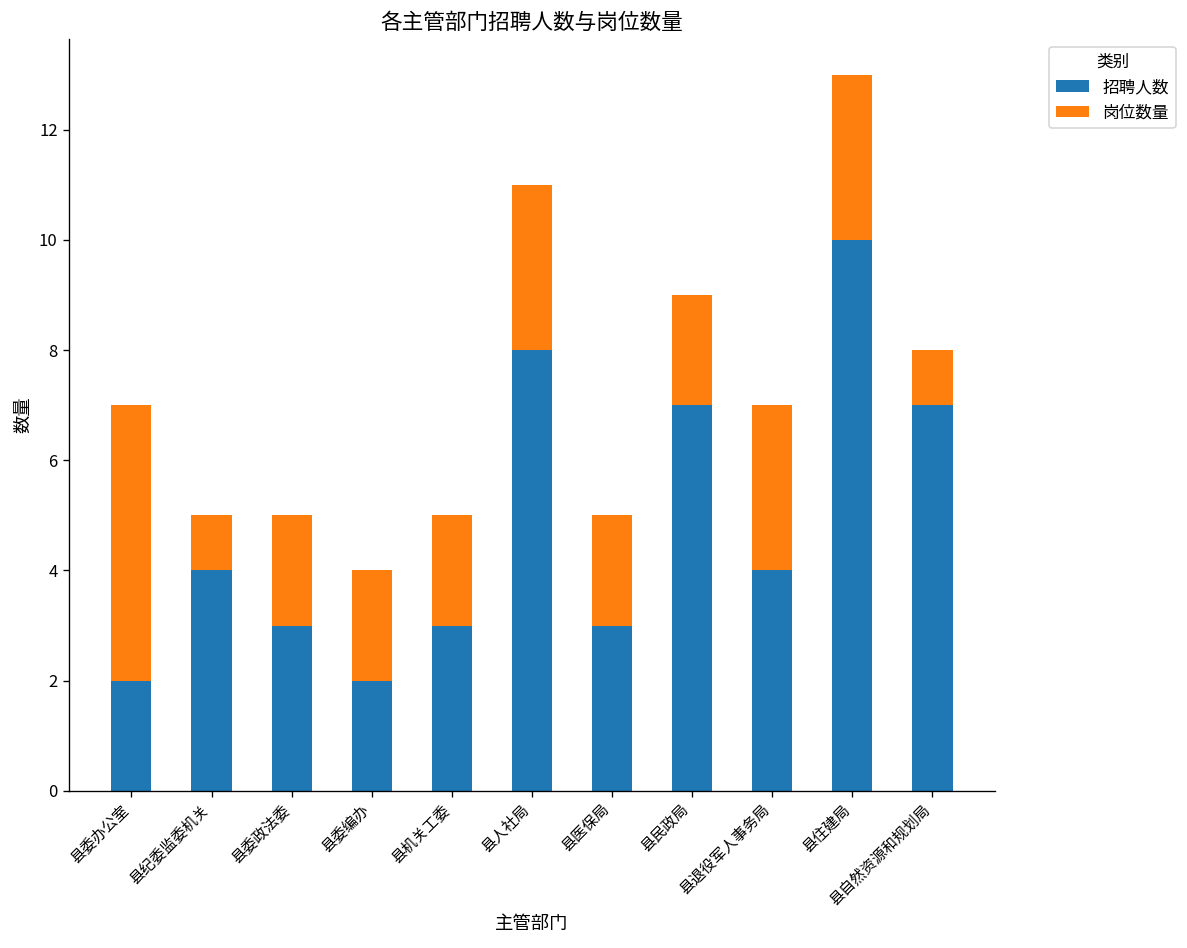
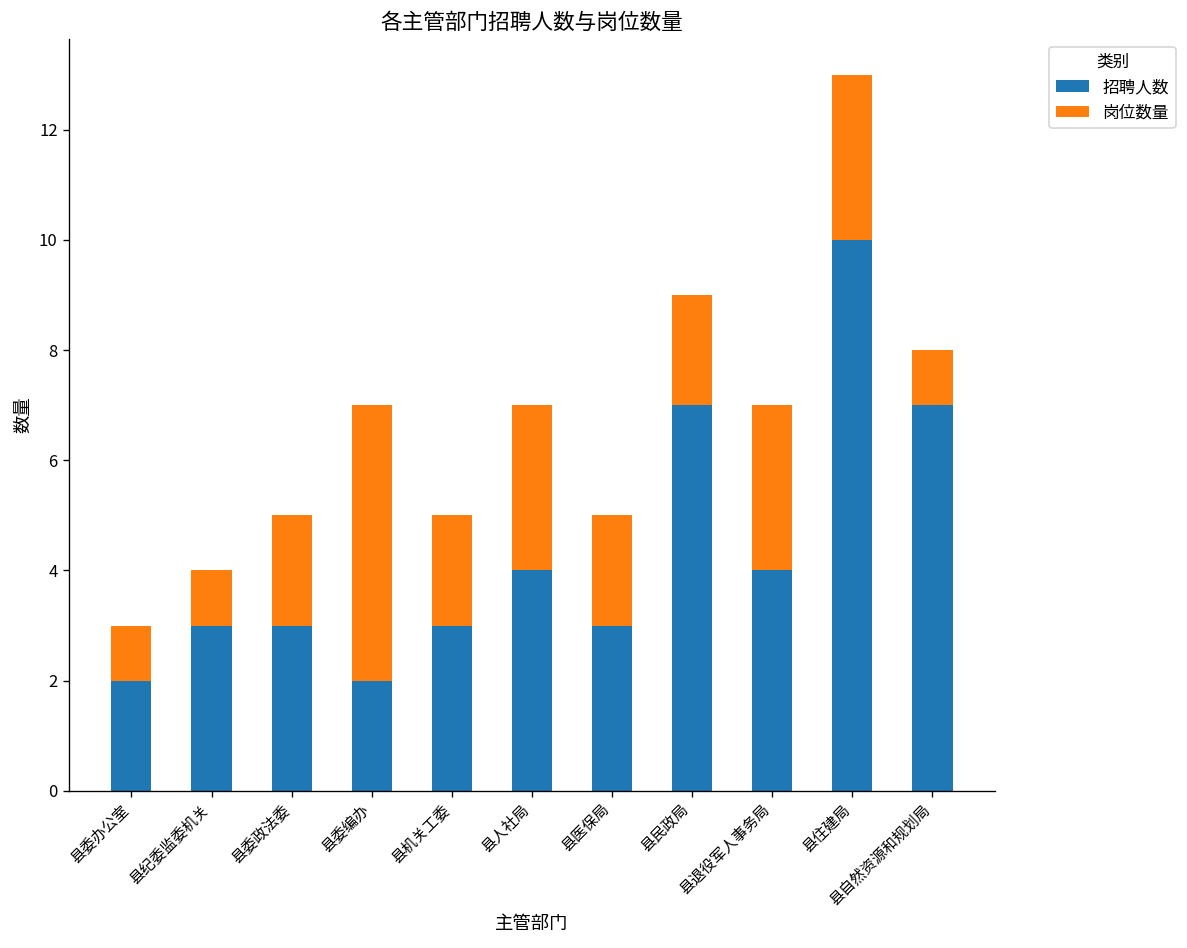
岗位数量, 县委办公室: 5 -> 1
招聘人数, 县纪委监委机关: 4 -> 3
岗位数量, 县委编办: 2 -> 5
招聘人数, 县人社局: 8 -> 4
